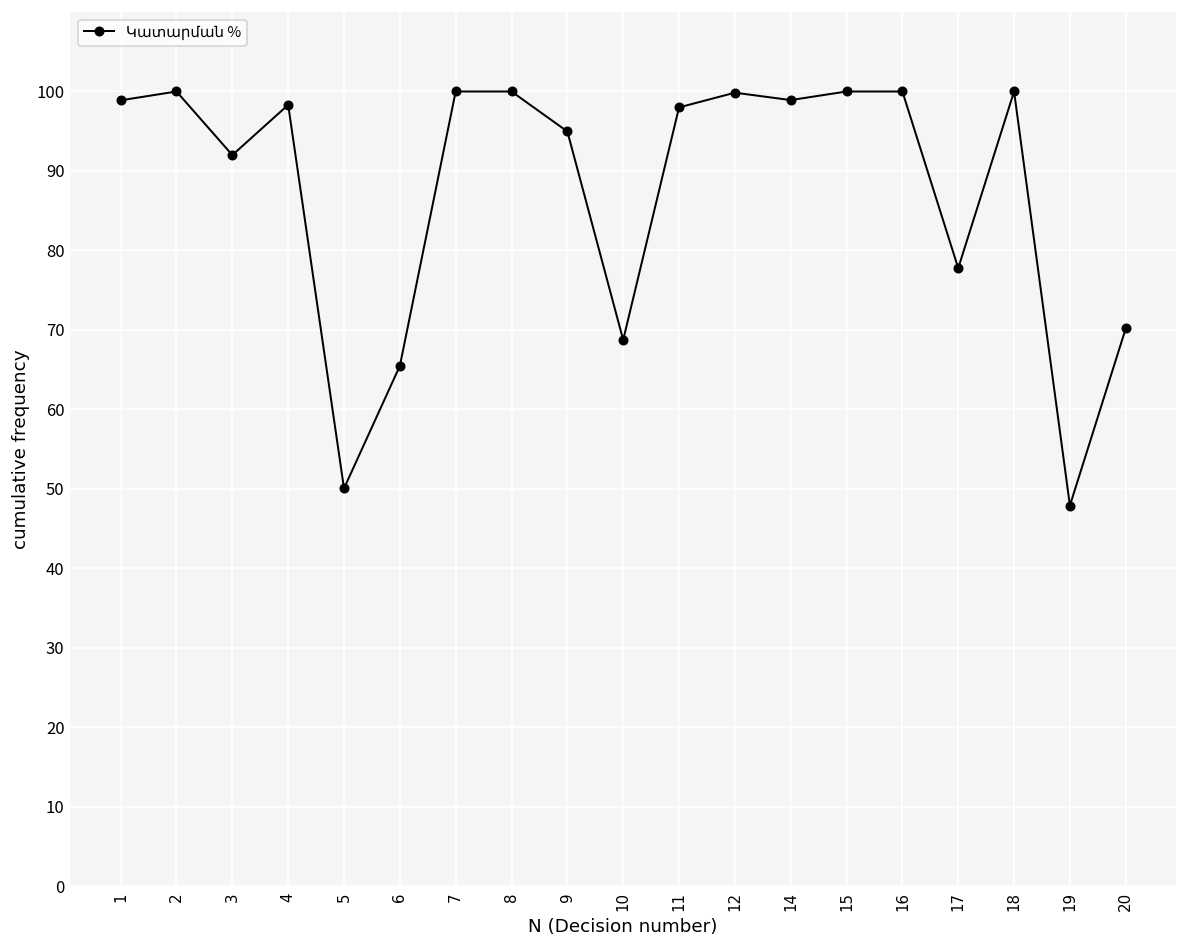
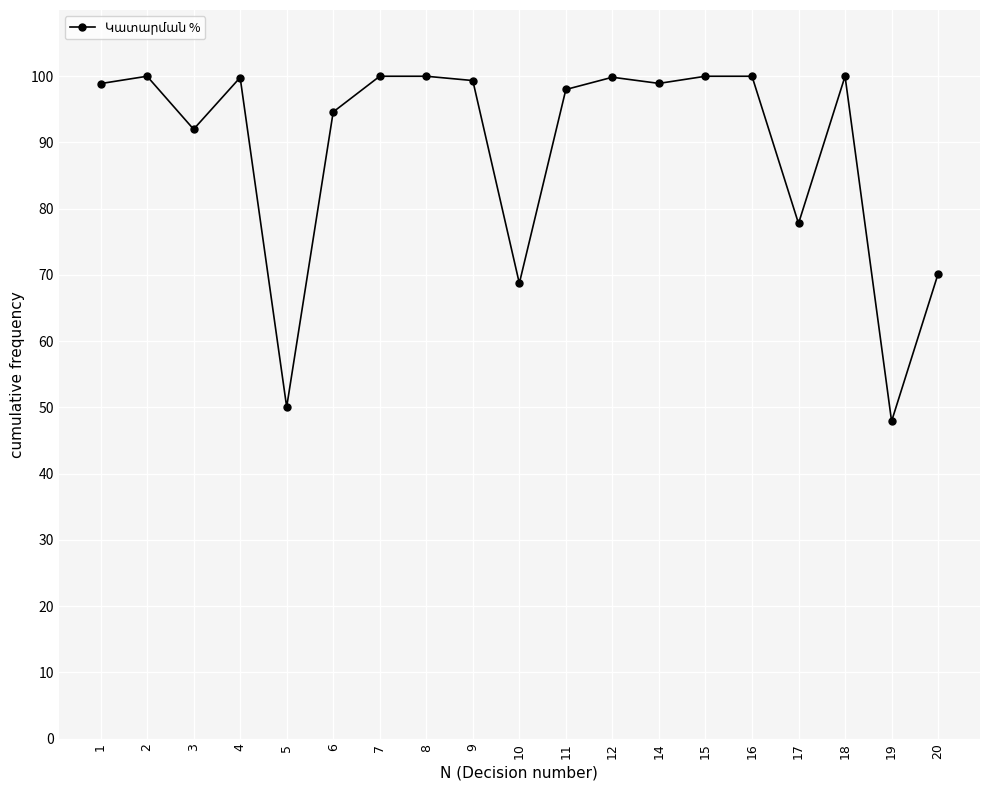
4: 98 -> 100
6: 65 -> 95
9: 95 -> 99
